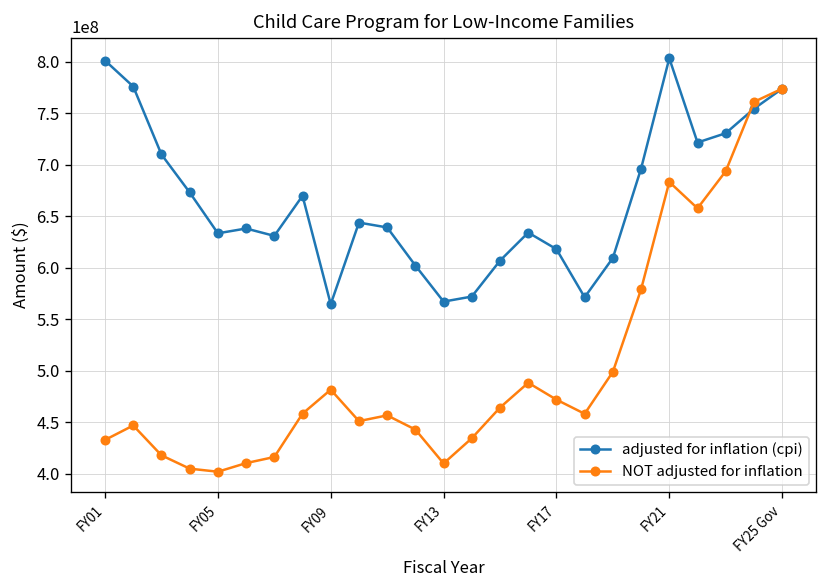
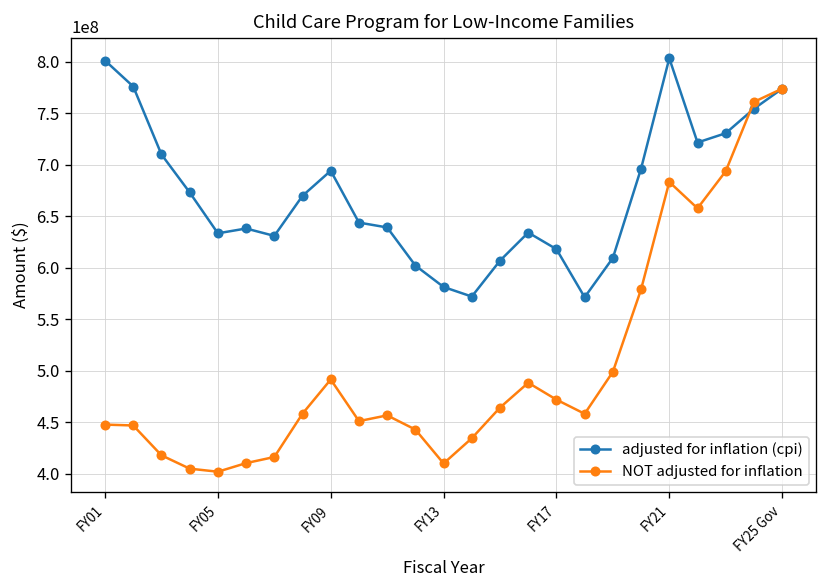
NOT adjusted for inflation, FY01: 430000000 -> 450000000
adjusted for inflation (cpi), FY09: 560000000 -> 690000000
NOT adjusted for inflation, FY09: 480000000 -> 490000000
adjusted for inflation (cpi), FY13: 570000000 -> 580000000
